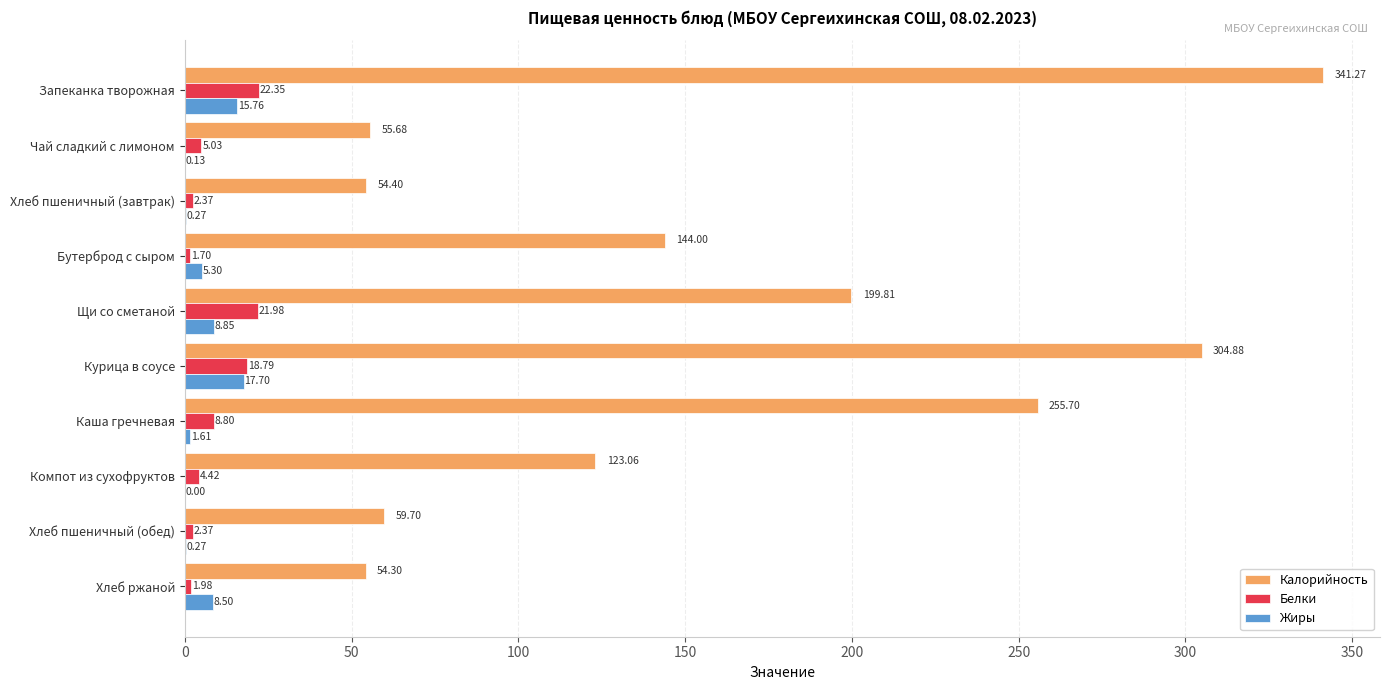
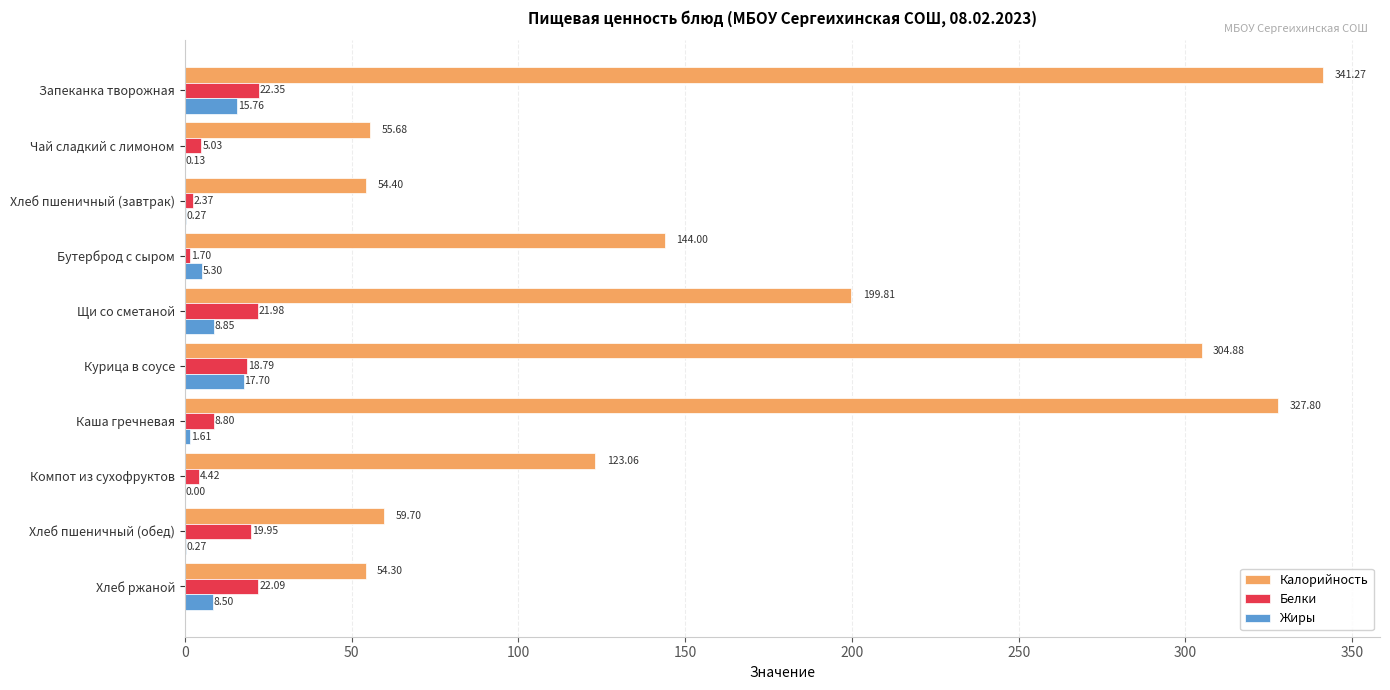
Калорийность, Каша гречневая: 255.70 -> 327.80
Белки, Хлеб пшеничный (обед): 2.37 -> 19.95
Белки, Хлеб ржаной: 1.98 -> 22.09
